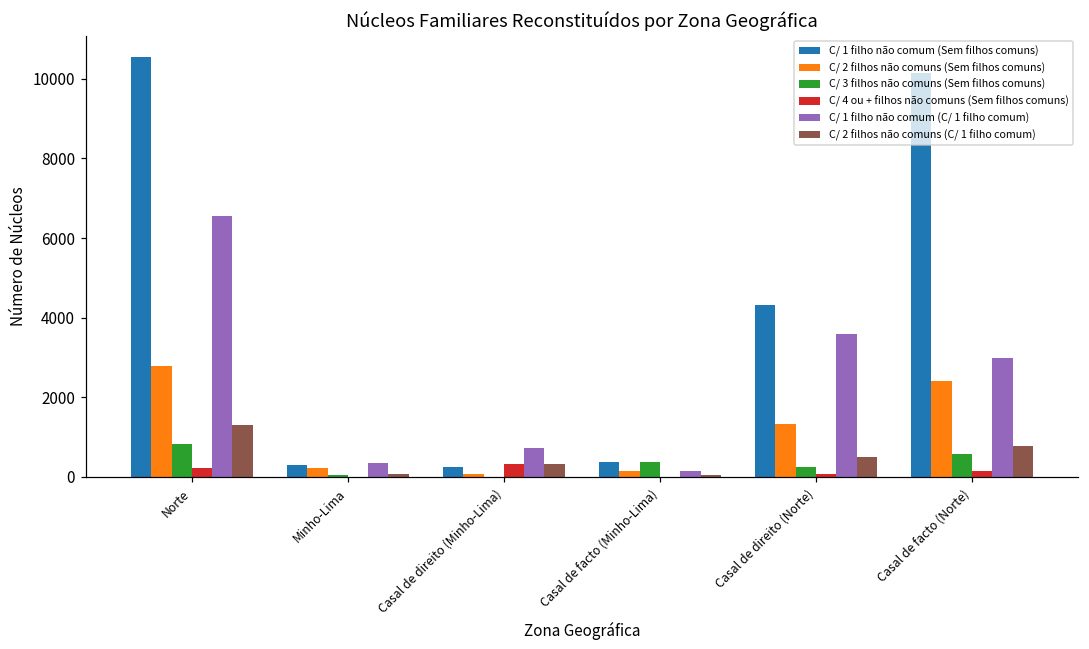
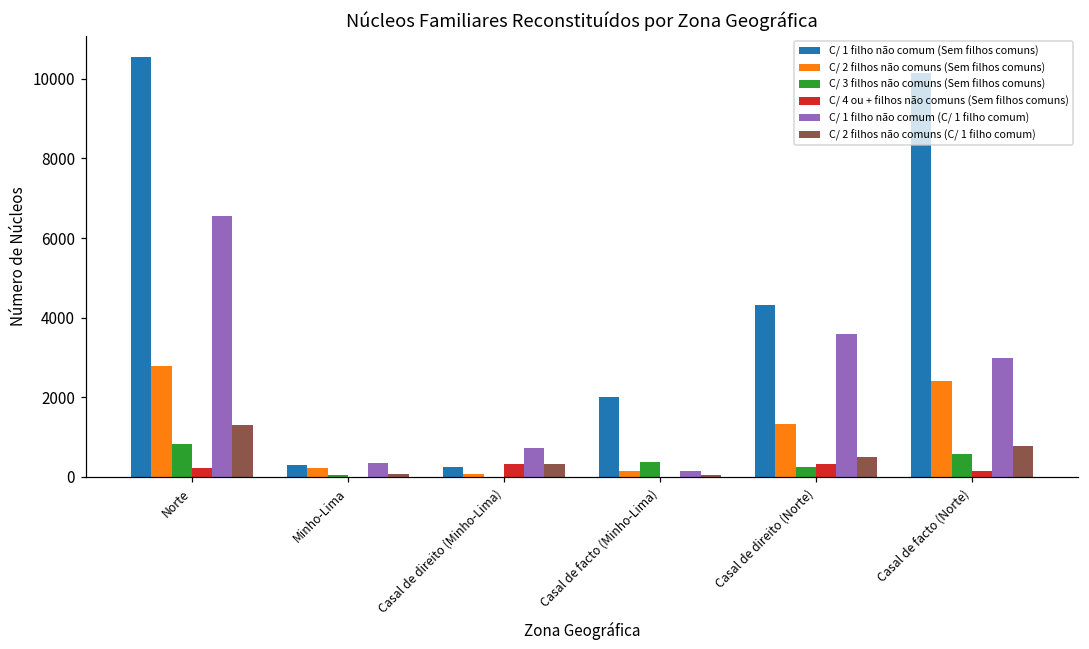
C/ 1 filho não comum (Sem filhos comuns), Casal de facto (Minho-Lima): 400 -> 2000
C/ 4 ou + filhos não comuns (Sem filhos comuns), Casal de direito (Norte): 100 -> 300
